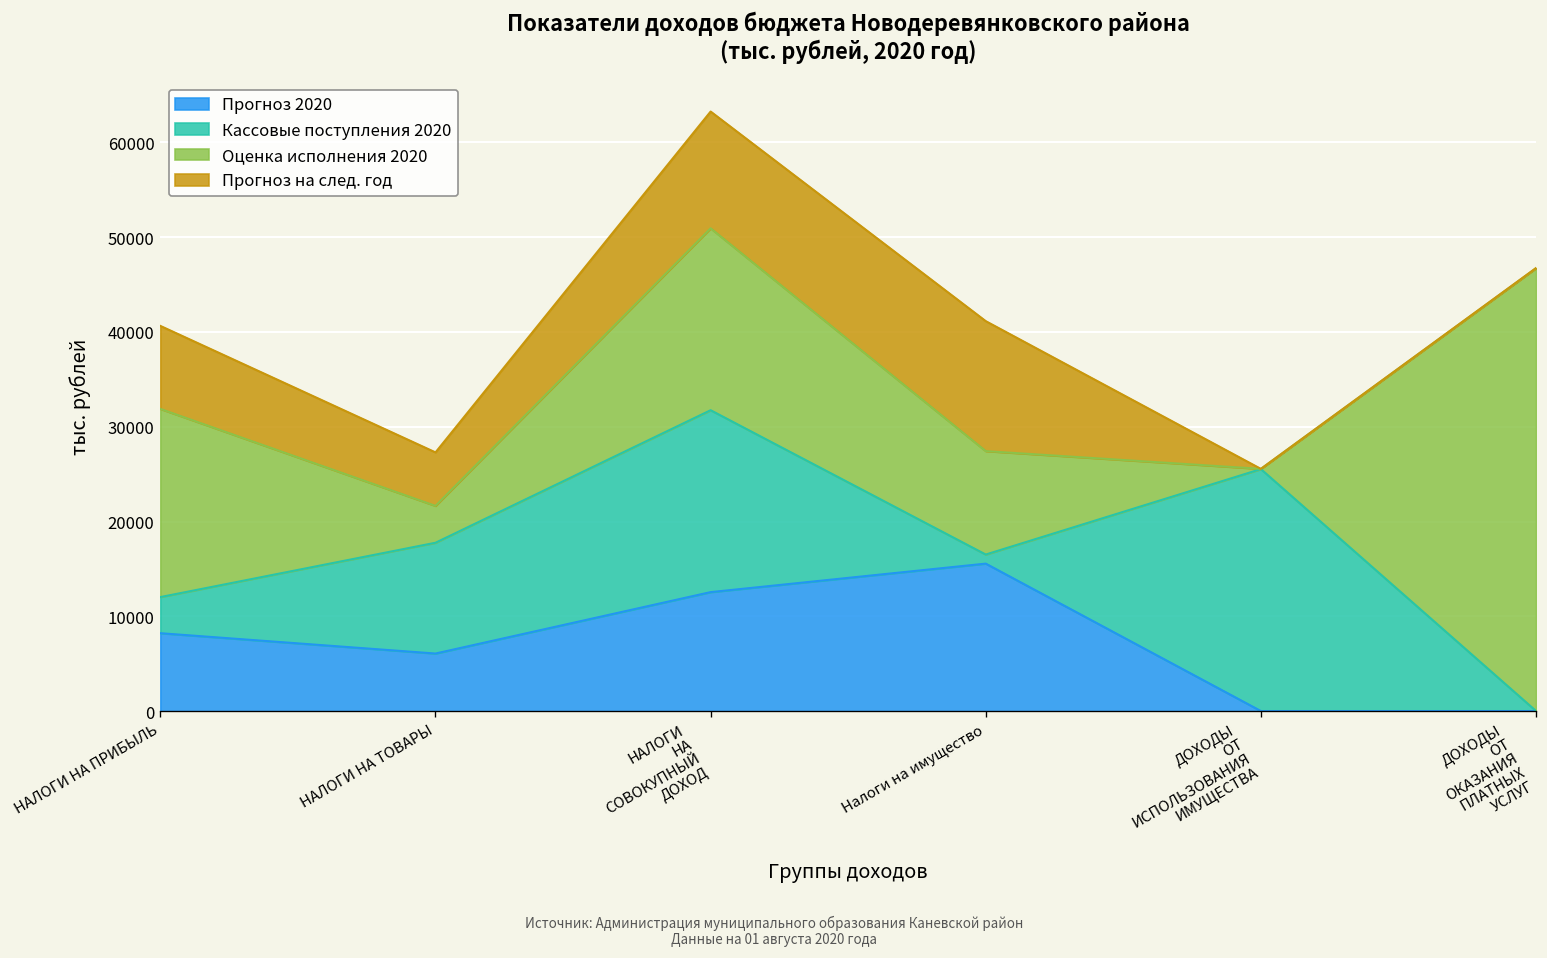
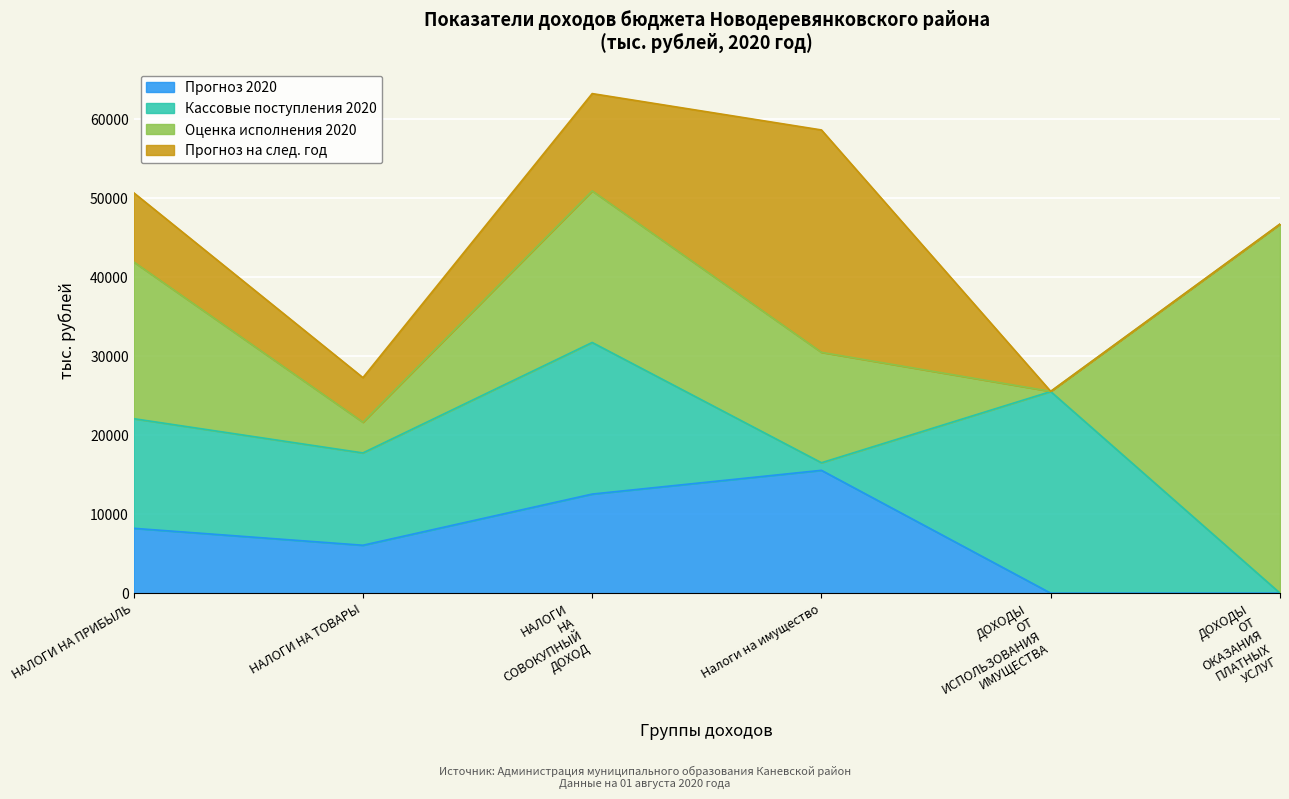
Кассовые поступления 2020, НАЛОГИ НА ПРИБЫЛЬ: 4000 -> 14000
Оценка исполнения 2020, Налоги на имущество: 11000 -> 14000
Прогноз на след. год, Налоги на имущество: 14000 -> 28000
